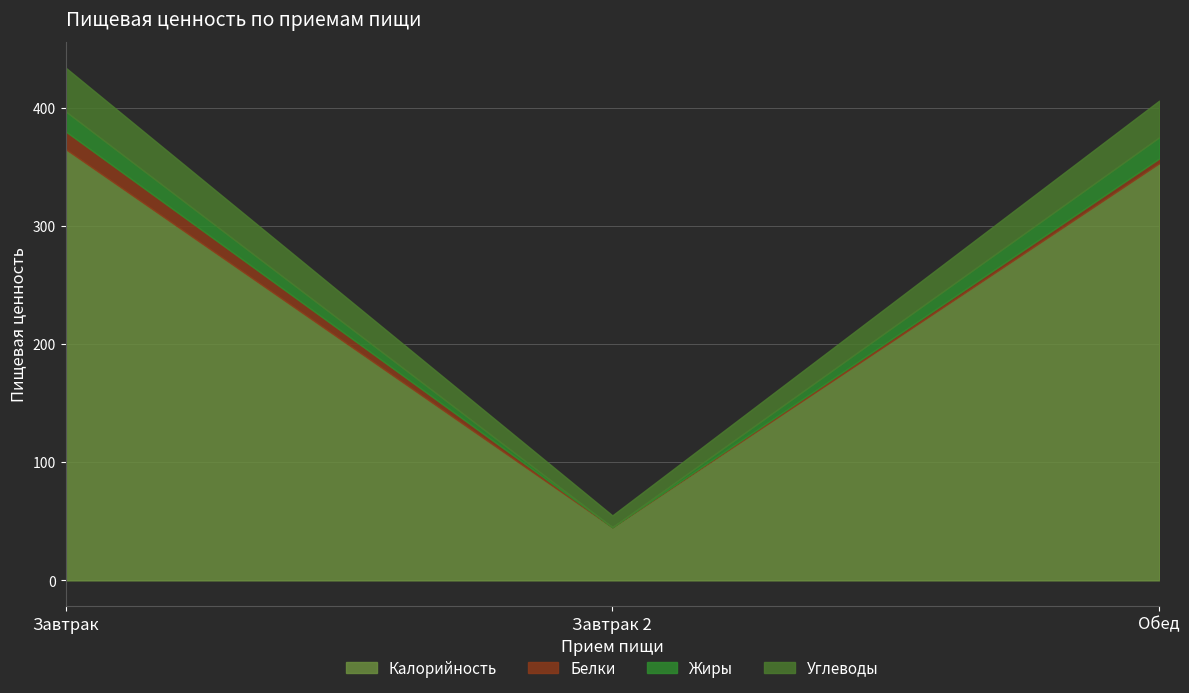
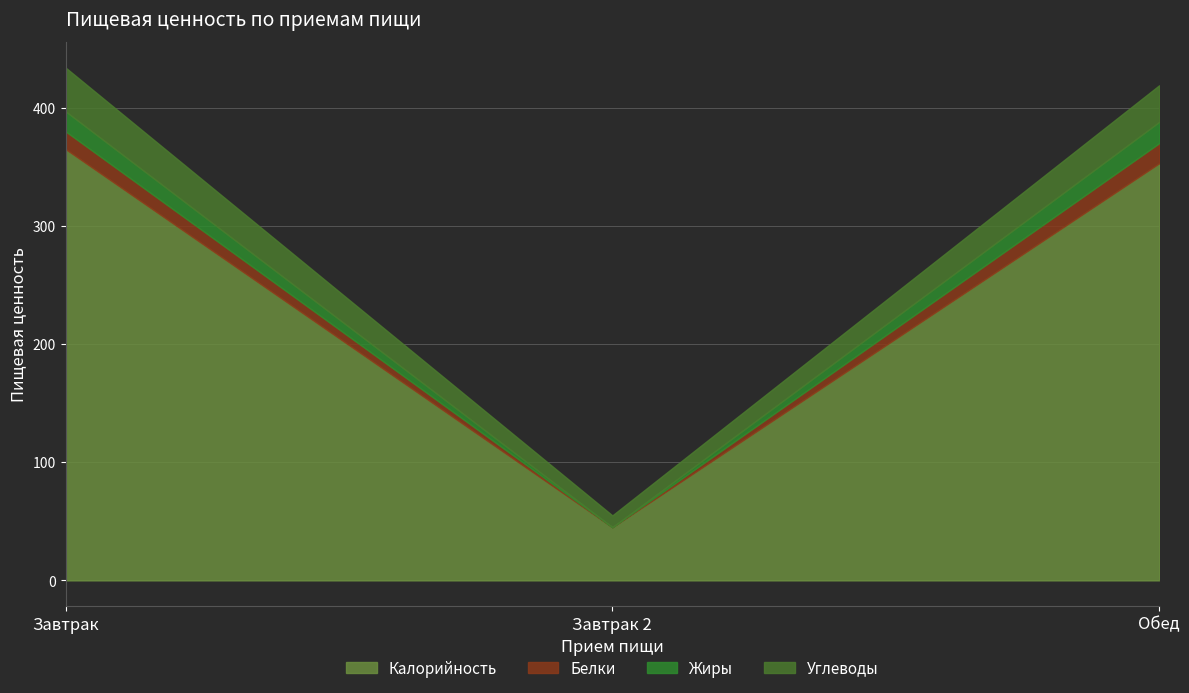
Белки, Обед: 4 -> 17
